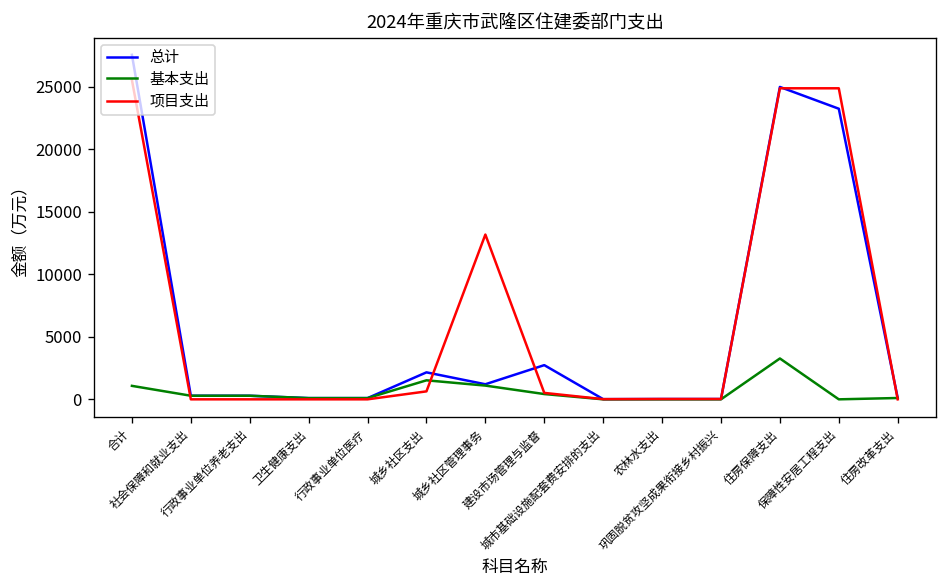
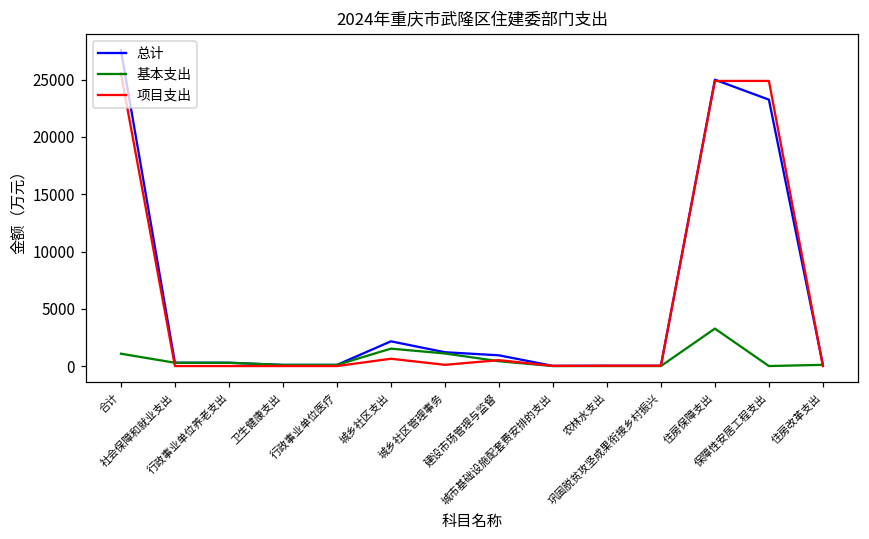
项目支出, 城乡社区管理事务: 13200 -> 100
总计, 建设市场管理与监督: 2700 -> 900
